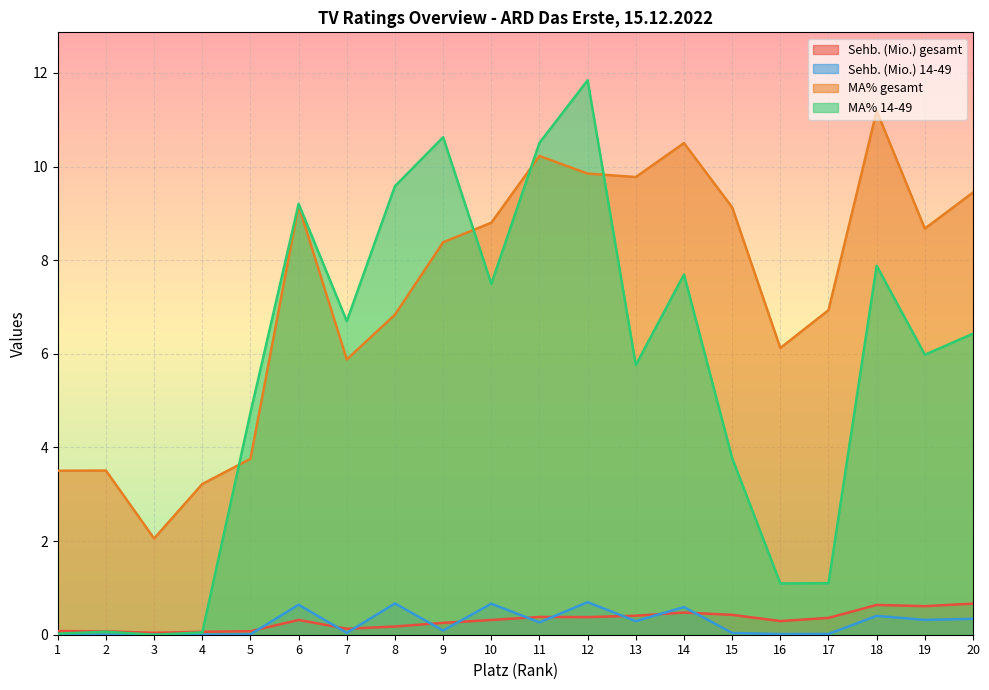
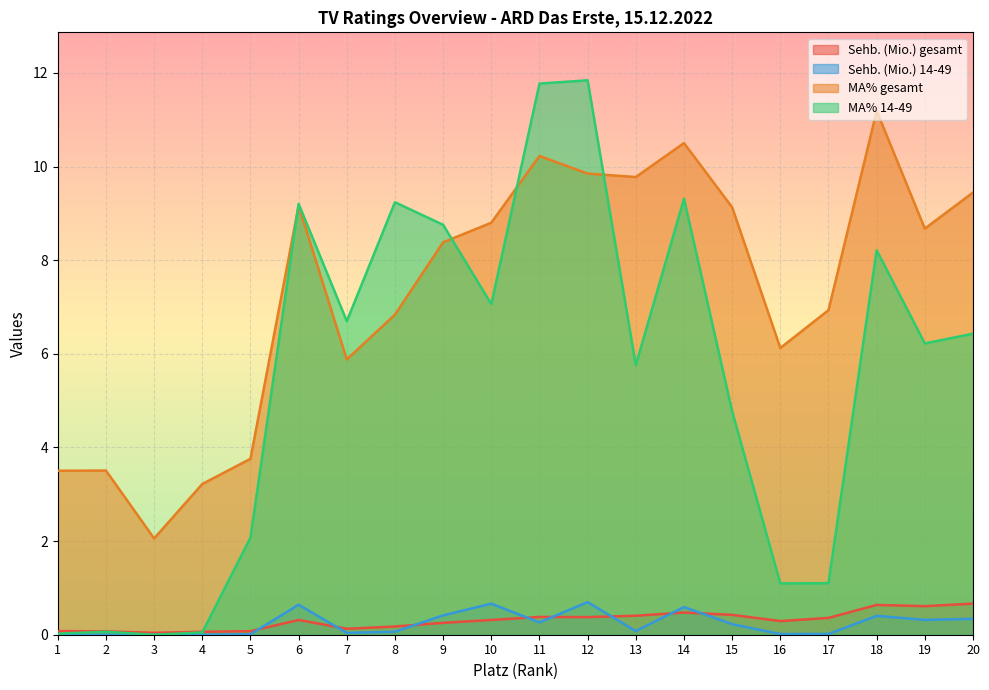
MA% 14-49, 5: 4.7 -> 2.1
Sehb. (Mio.) 14-49, 8: 0.7 -> 0.1
MA% 14-49, 8: 9.6 -> 9.2
Sehb. (Mio.) 14-49, 9: 0.1 -> 0.4
MA% 14-49, 9: 10.6 -> 8.8
MA% 14-49, 10: 7.5 -> 7.1
MA% 14-49, 11: 10.5 -> 11.8
Sehb. (Mio.) 14-49, 13: 0.3 -> 0.1
MA% 14-49, 14: 7.7 -> 9.3
Sehb. (Mio.) 14-49, 15: 0.0 -> 0.2
MA% 14-49, 15: 3.8 -> 4.8
MA% 14-49, 18: 7.9 -> 8.2
MA% 14-49, 19: 6.0 -> 6.2
